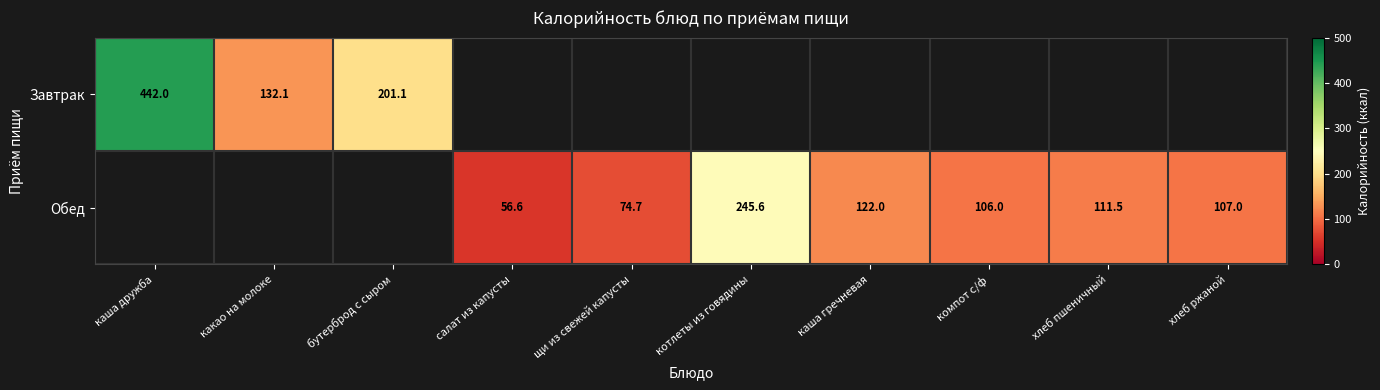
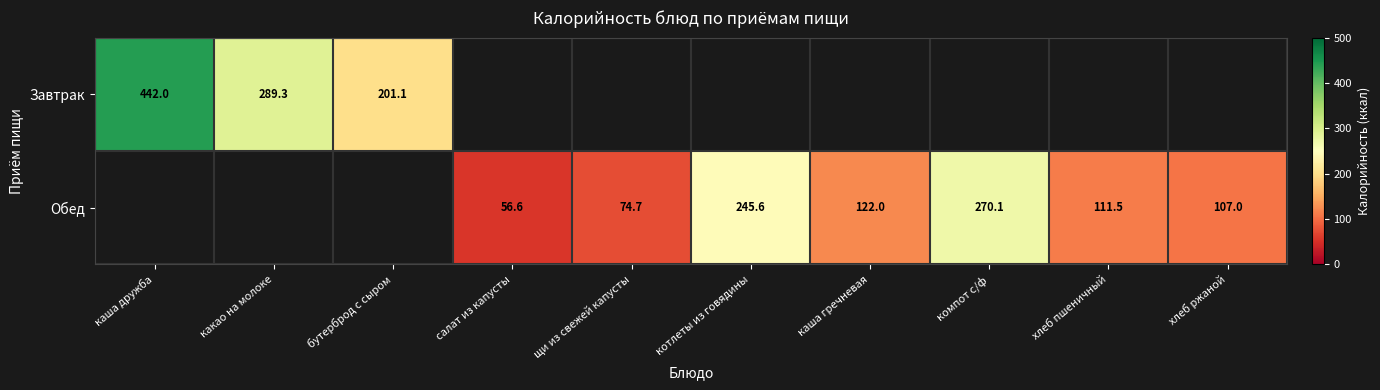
Завтрак, какао на молоке: 132.1 -> 289.3
Обед, компот с/ф: 106.0 -> 270.1
